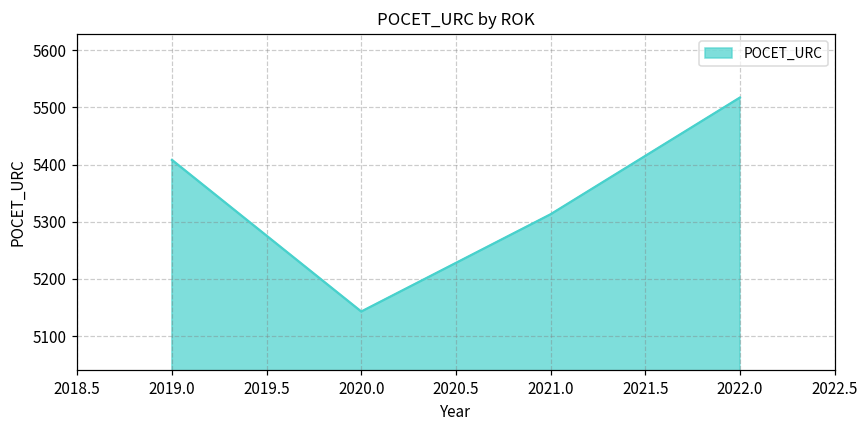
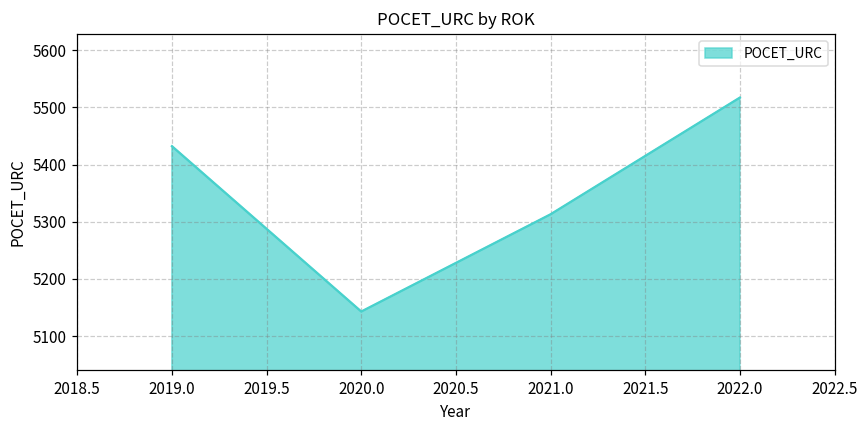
2019.0: 5410 -> 5430
